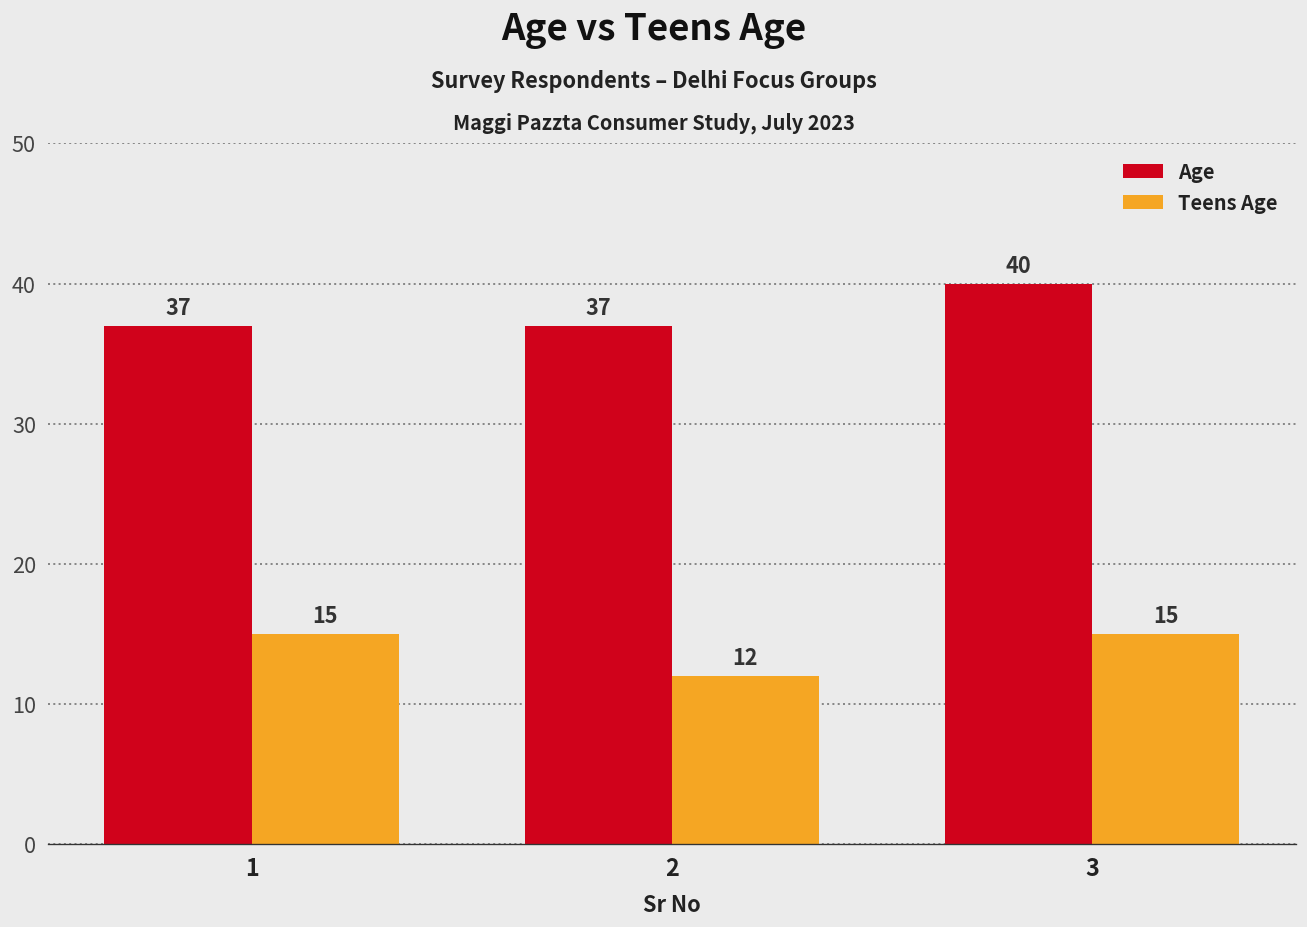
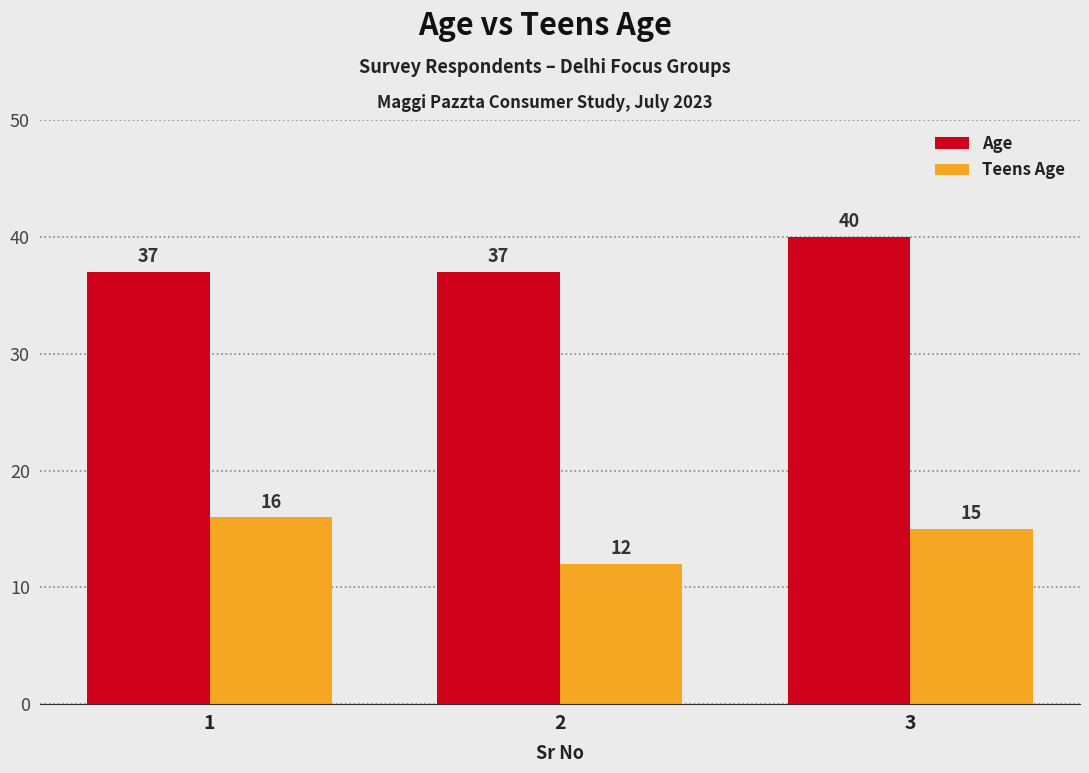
Teens Age, 1: 15 -> 16
